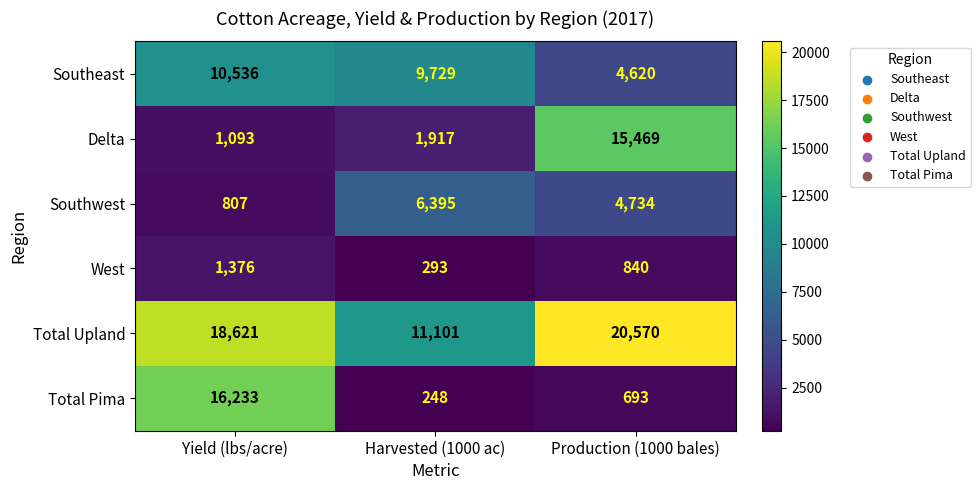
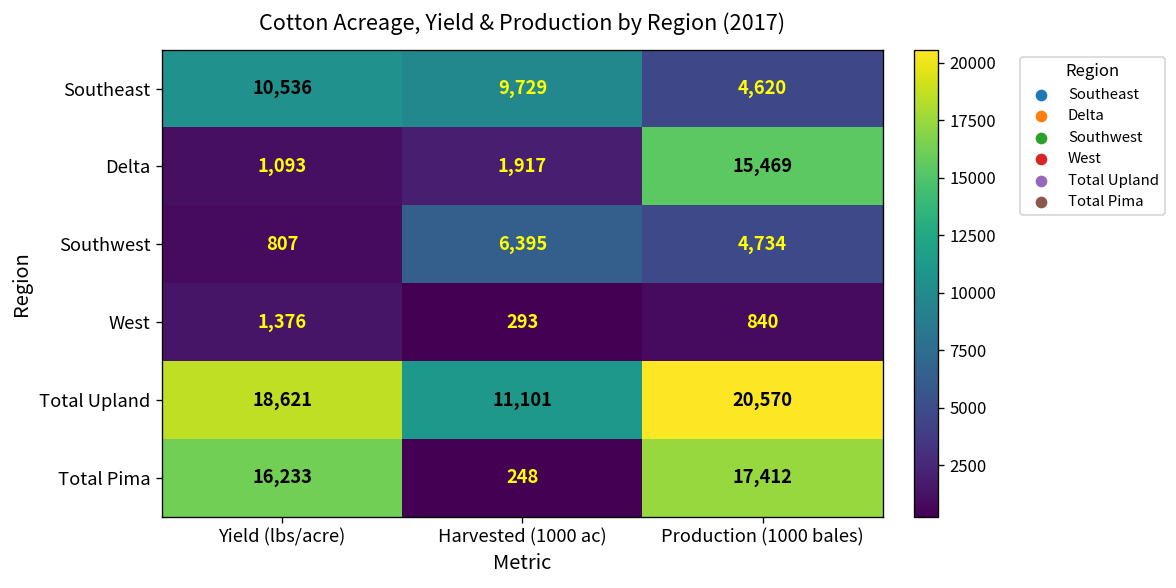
Total Pima, Production (1000 bales): 693 -> 17,412
